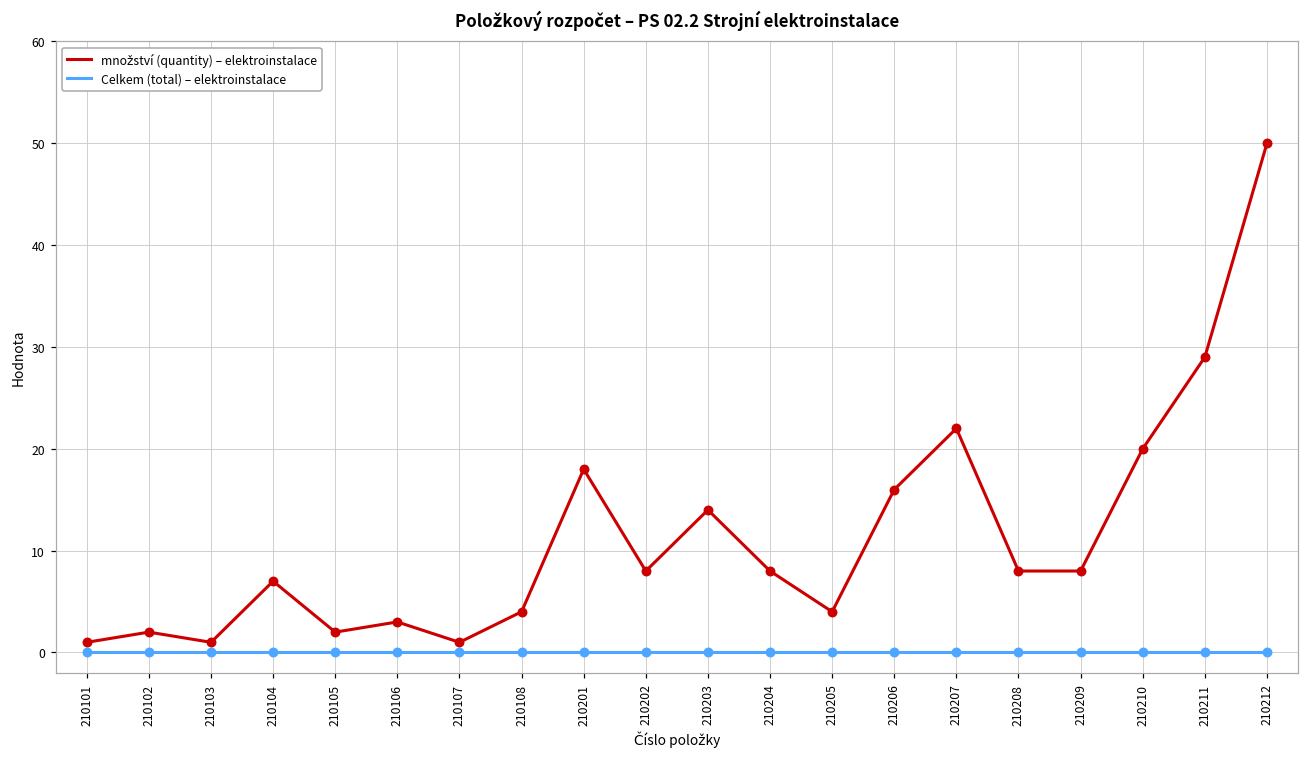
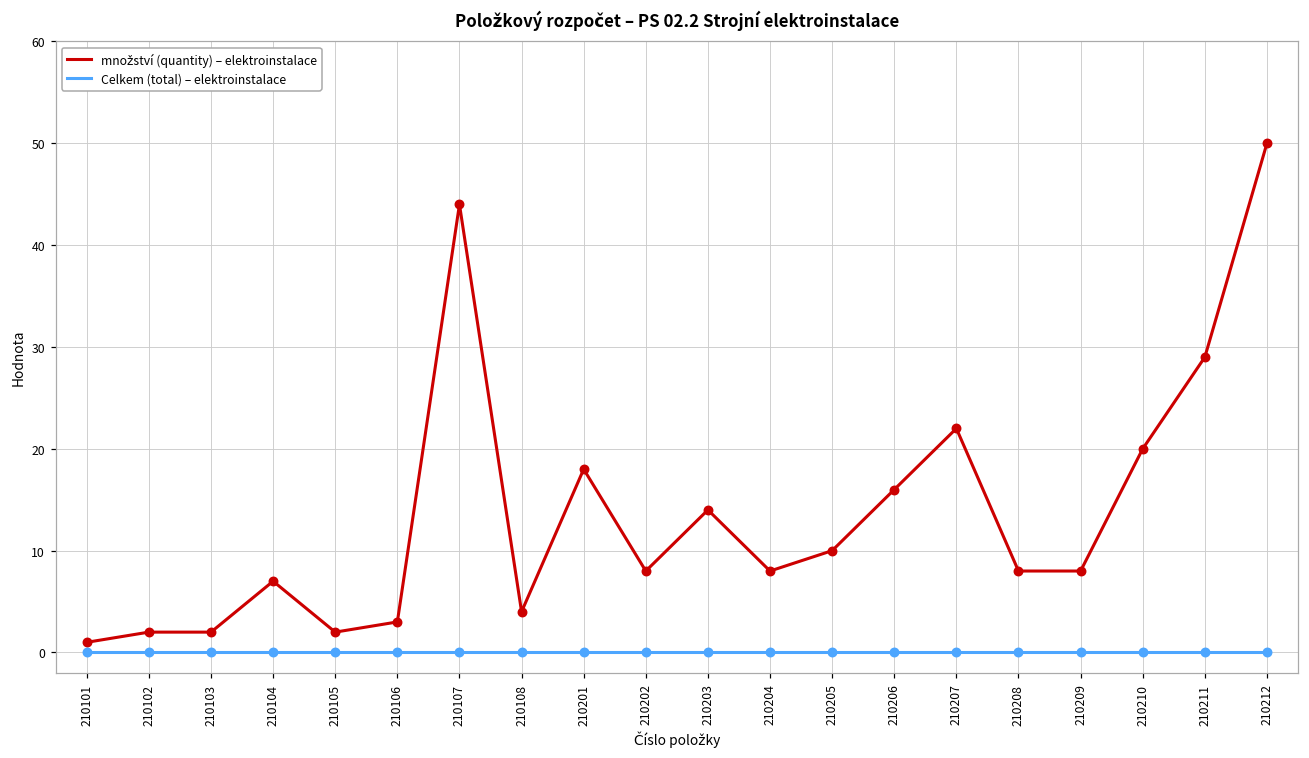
množství (quantity) – elektroinstalace, 210103: 1 -> 2
množství (quantity) – elektroinstalace, 210107: 1 -> 44
množství (quantity) – elektroinstalace, 210205: 4 -> 10
